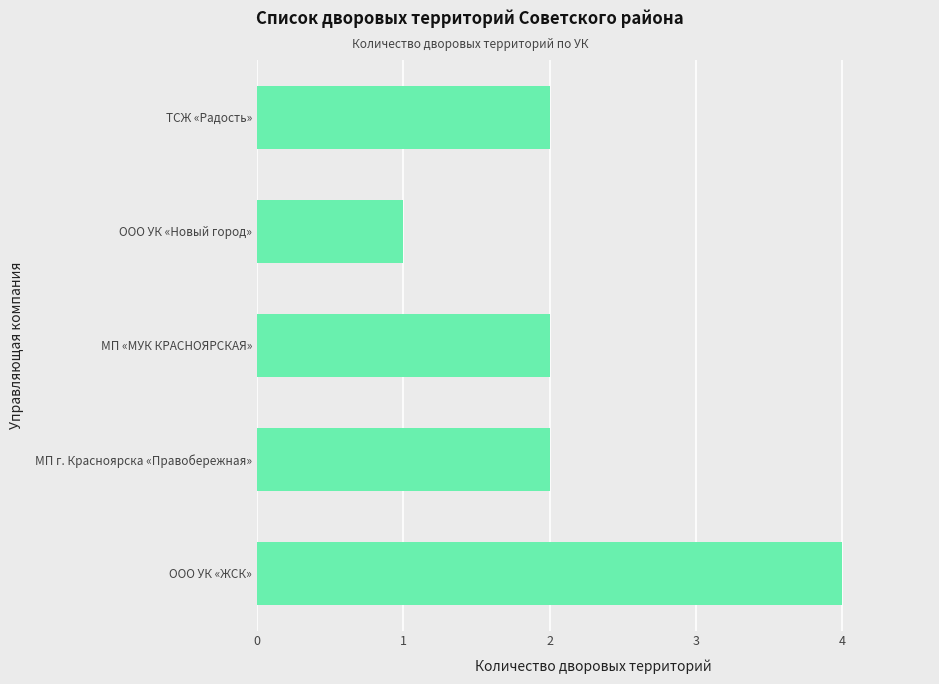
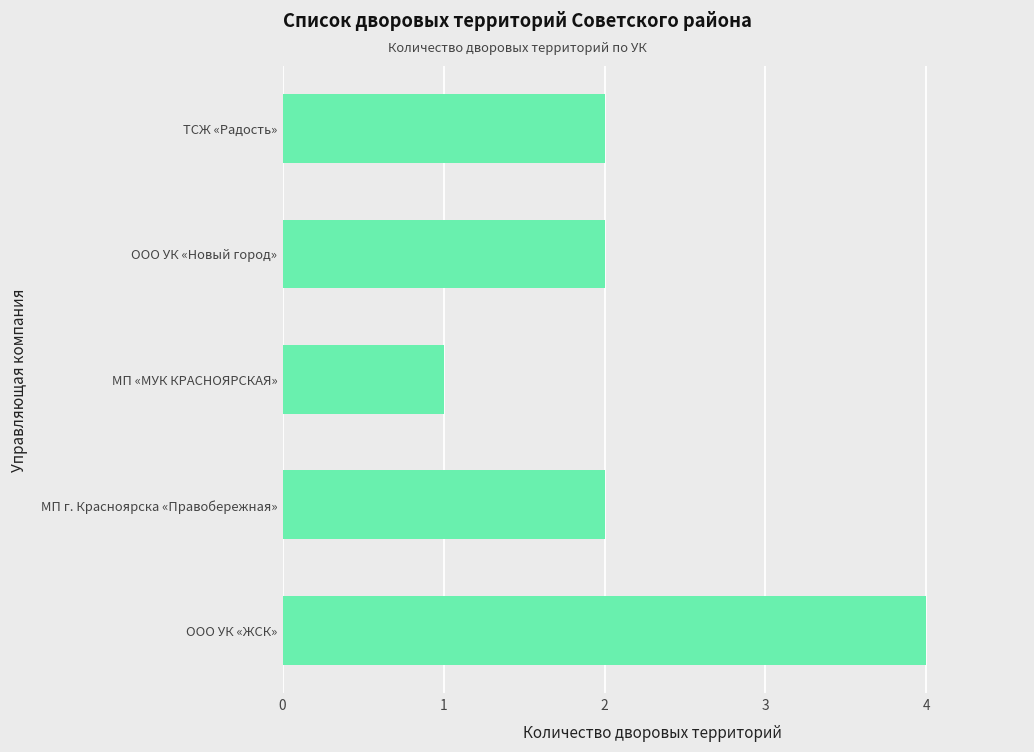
ООО УК «Новый город»: 1 -> 2
МП «МУК КРАСНОЯРСКАЯ»: 2 -> 1
